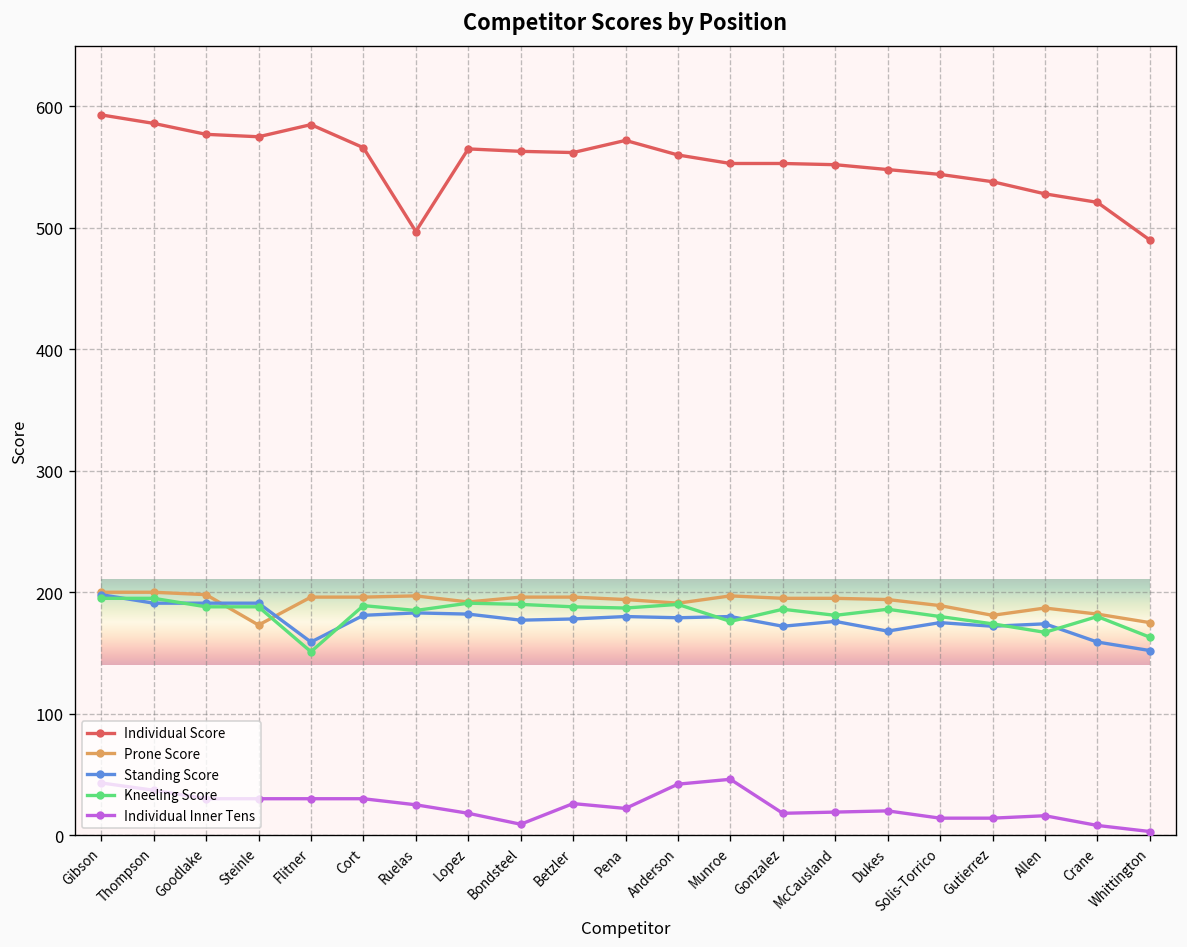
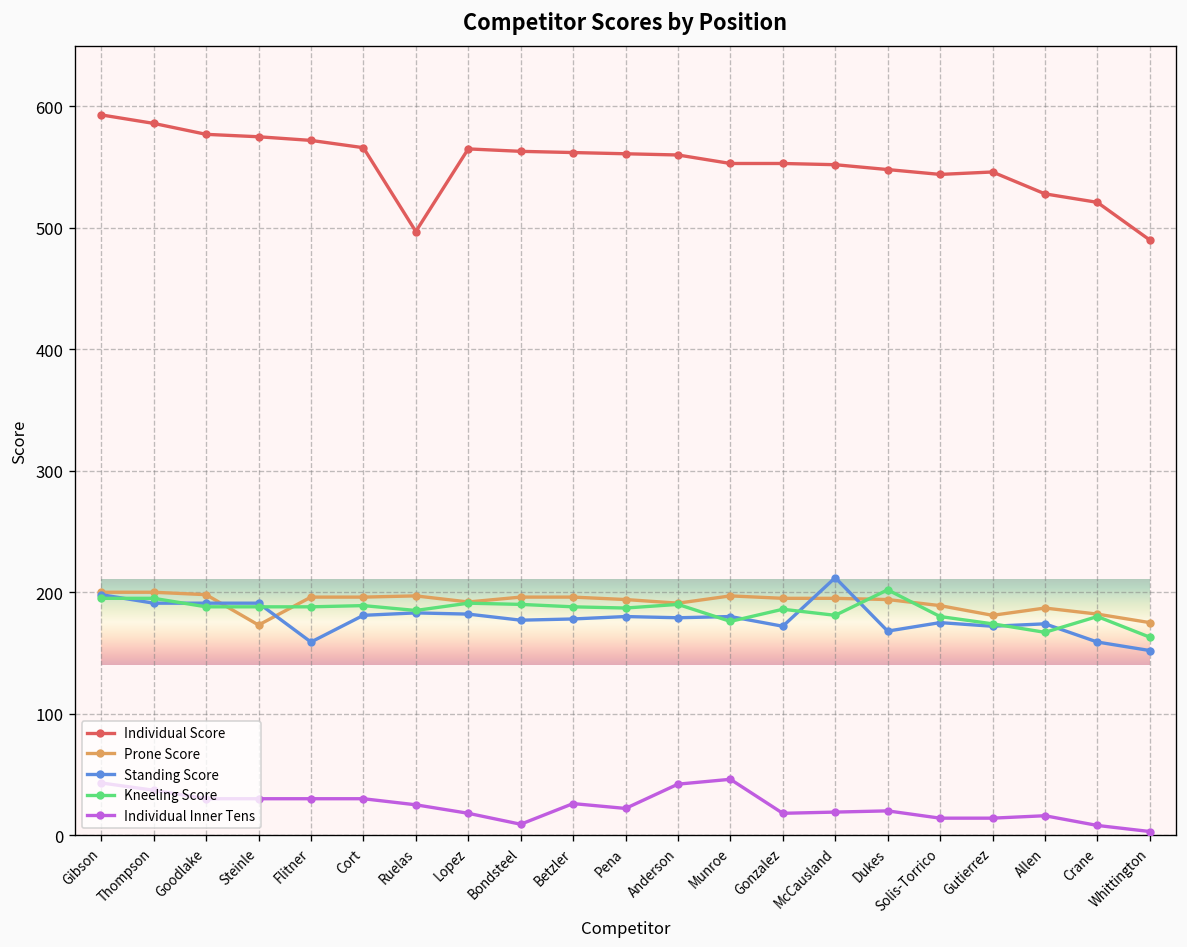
Individual Score, Flitner: 585 -> 572
Kneeling Score, Flitner: 151 -> 188
Individual Score, Pena: 572 -> 561
Standing Score, McCausland: 176 -> 212
Kneeling Score, Dukes: 186 -> 202
Individual Score, Gutierrez: 538 -> 546
